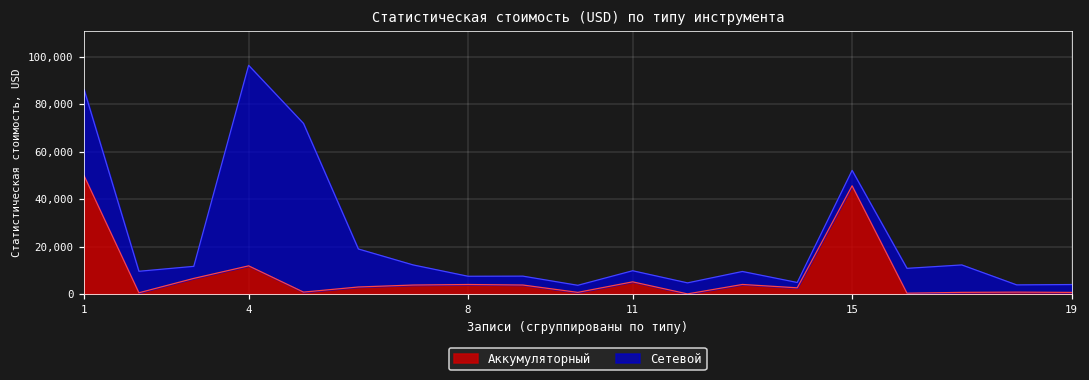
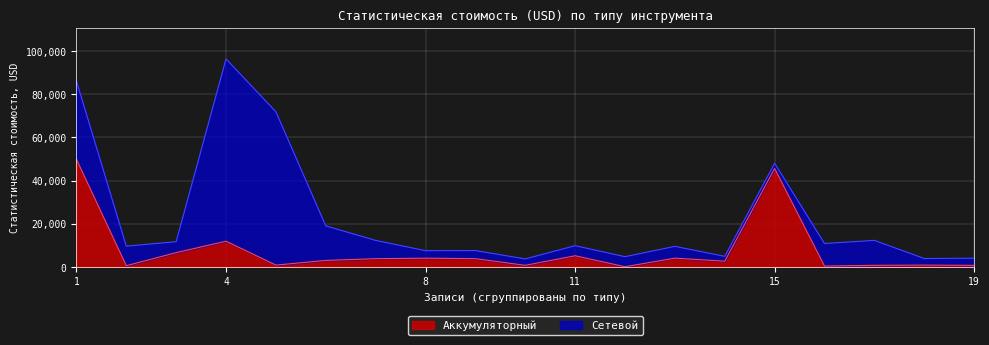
Сетевой, 15: 6,000 -> 2,000
